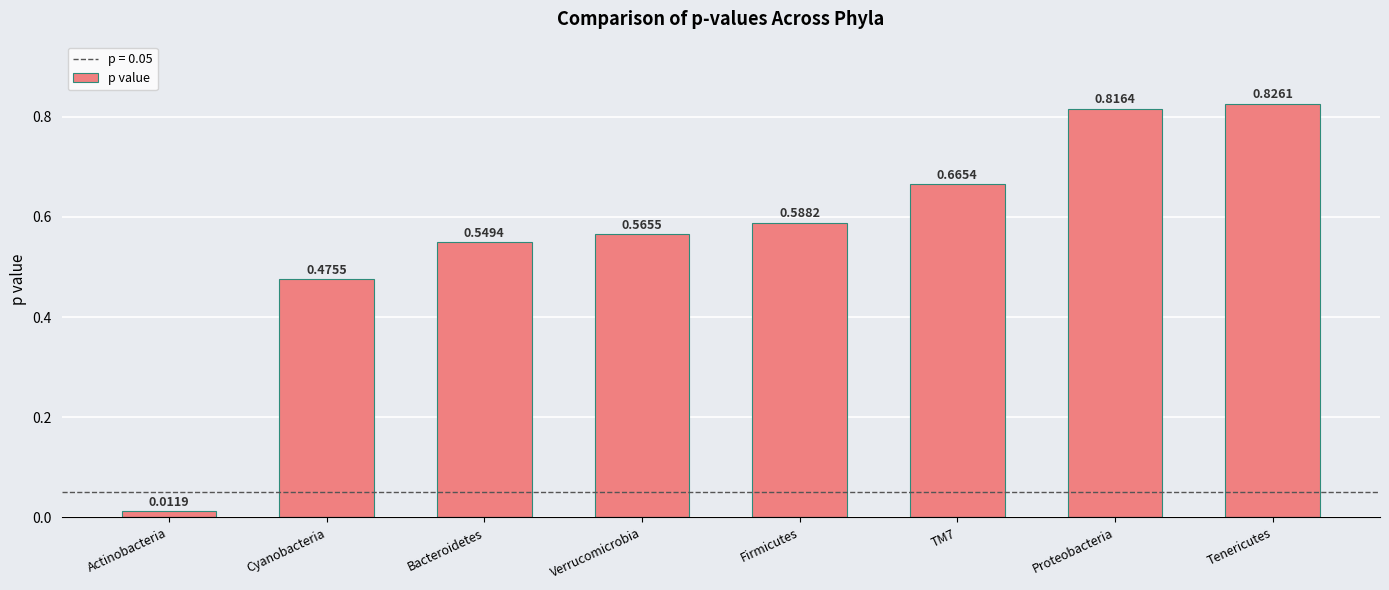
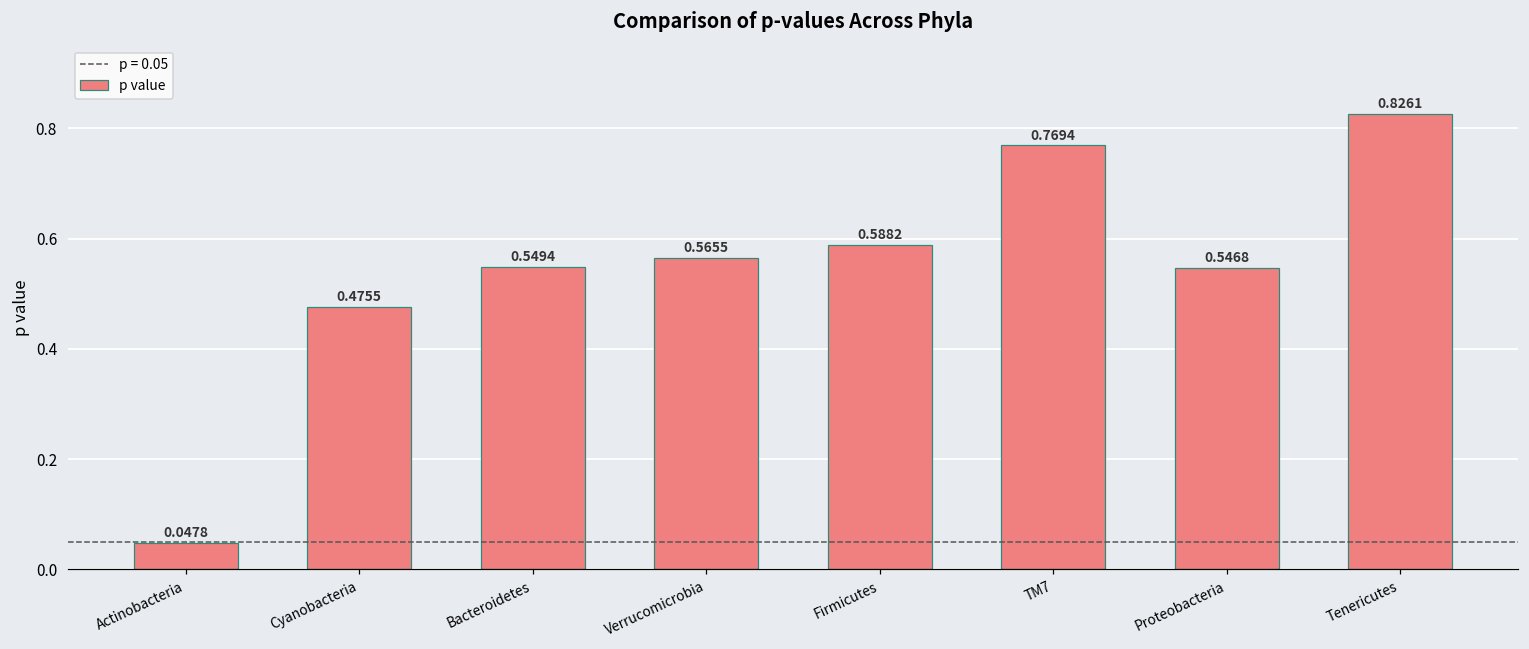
Actinobacteria: 0.0119 -> 0.0478
TM7: 0.6654 -> 0.7694
Proteobacteria: 0.8164 -> 0.5468
